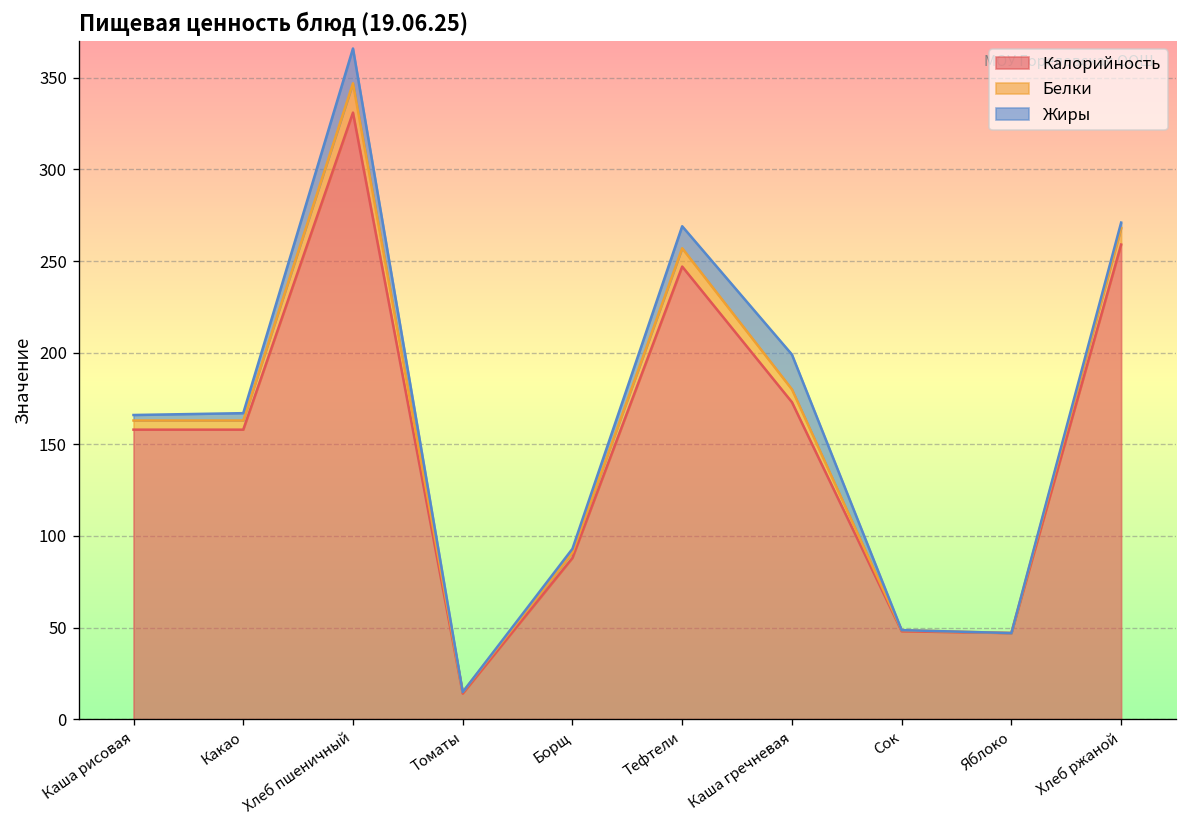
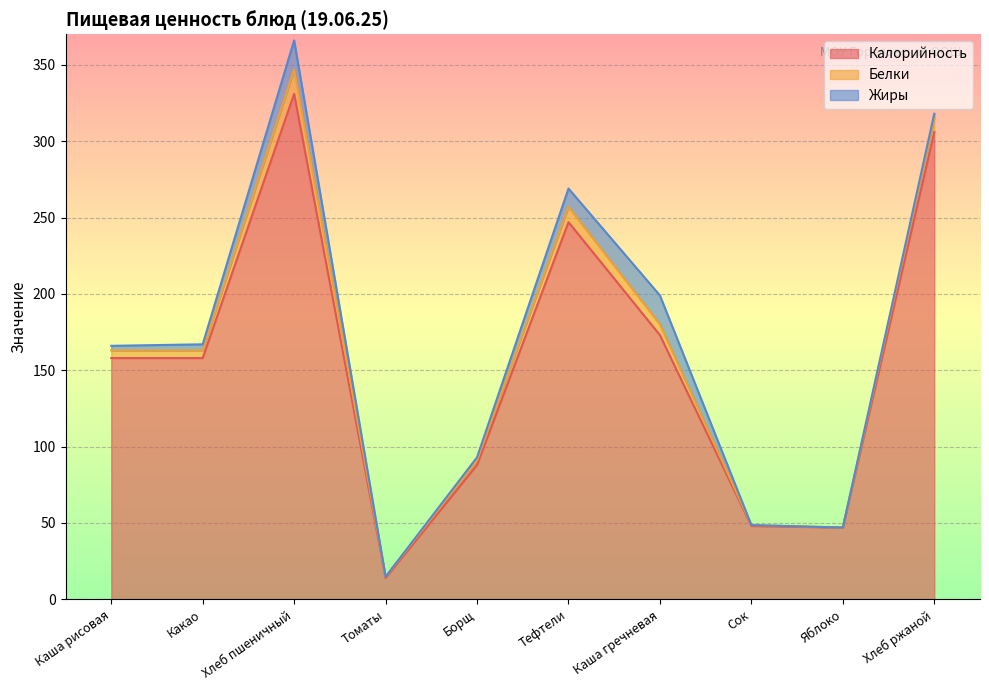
Калорийность, Хлеб ржаной: 259 -> 306
